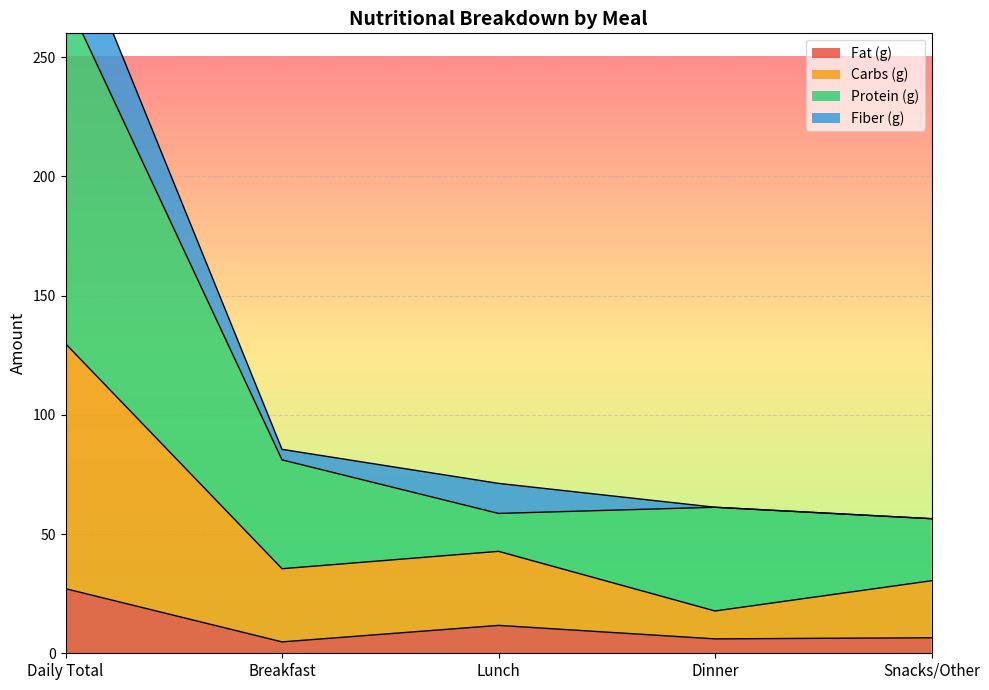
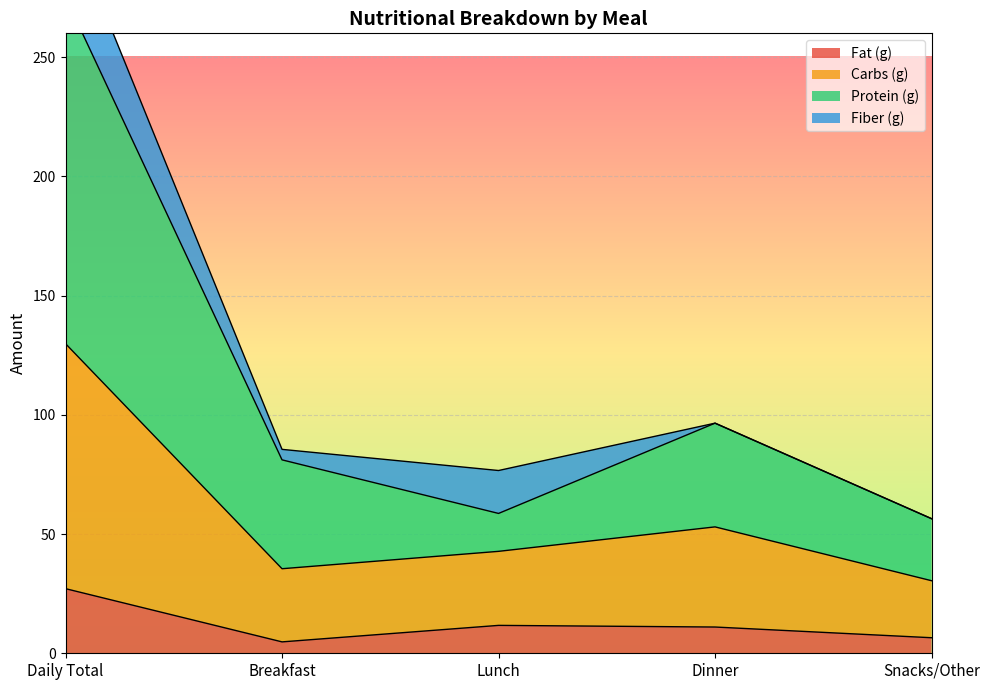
Fiber (g), Lunch: 13 -> 18
Fat (g), Dinner: 6 -> 11
Carbs (g), Dinner: 12 -> 42
